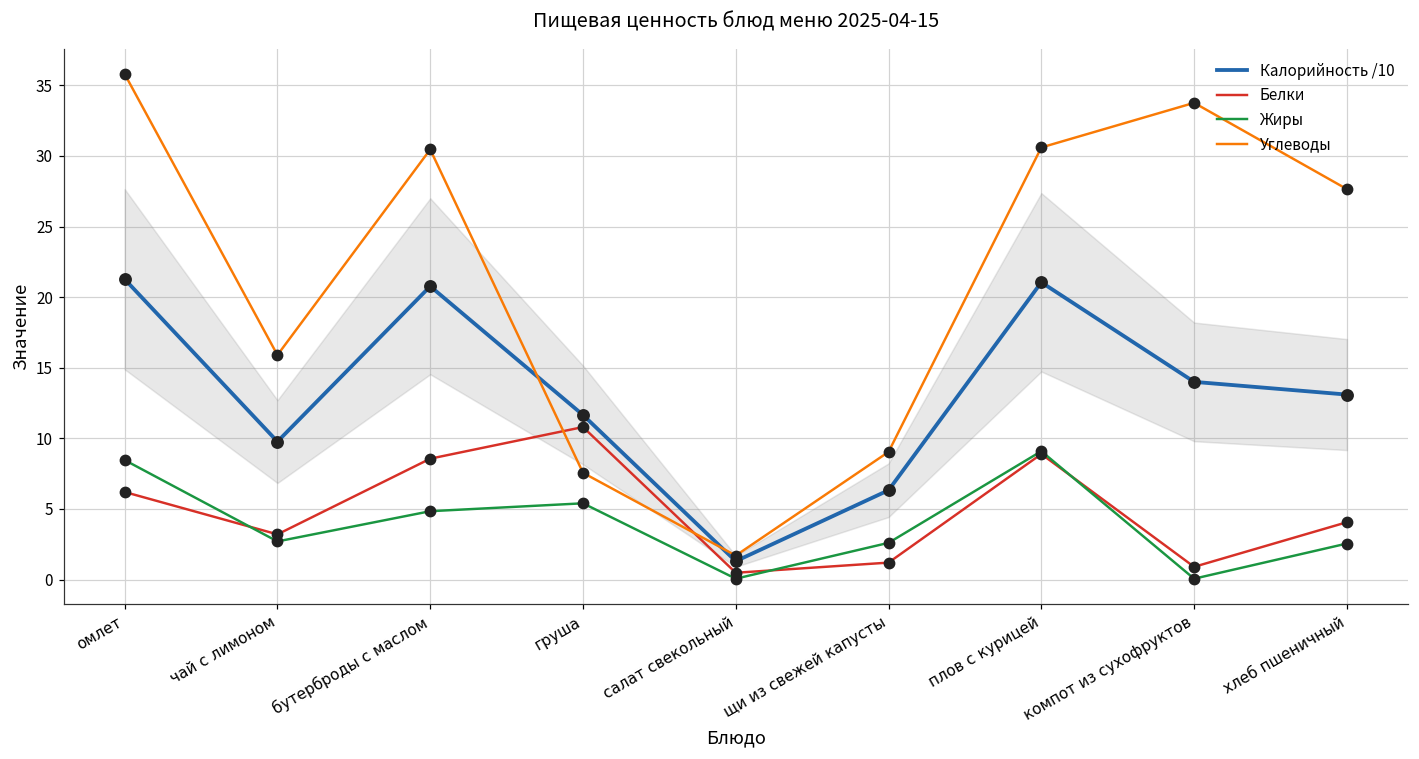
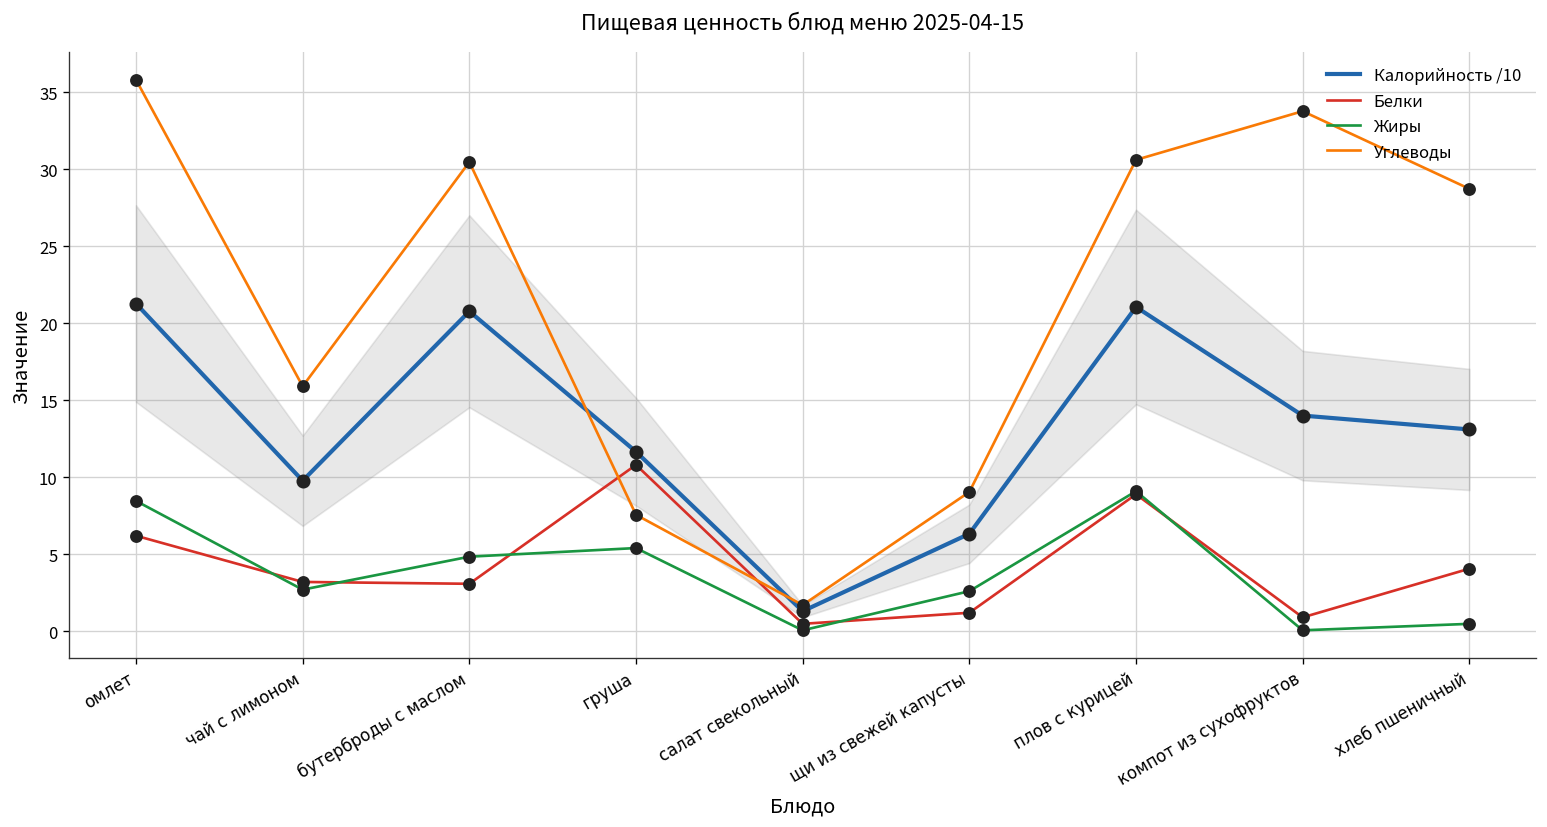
Белки, бутерброды с маслом: 8.6 -> 3.1
Жиры, хлеб пшеничный: 2.6 -> 0.5
Углеводы, хлеб пшеничный: 27.7 -> 28.7
